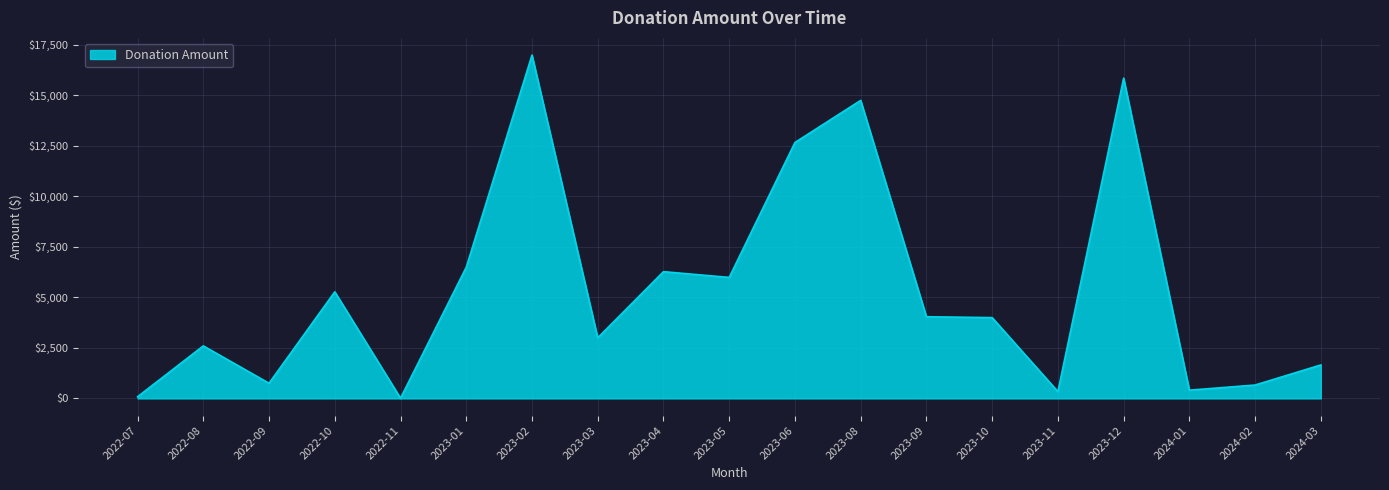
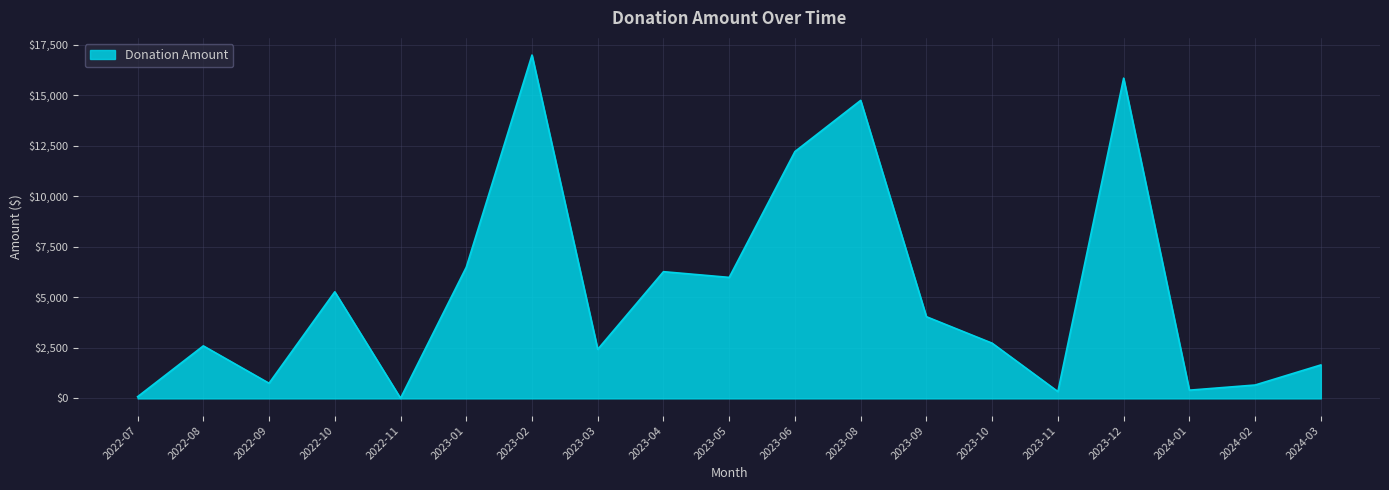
2023-03: $3,000 -> $2,400
2023-06: $12,700 -> $12,200
2023-10: $4,000 -> $2,700
